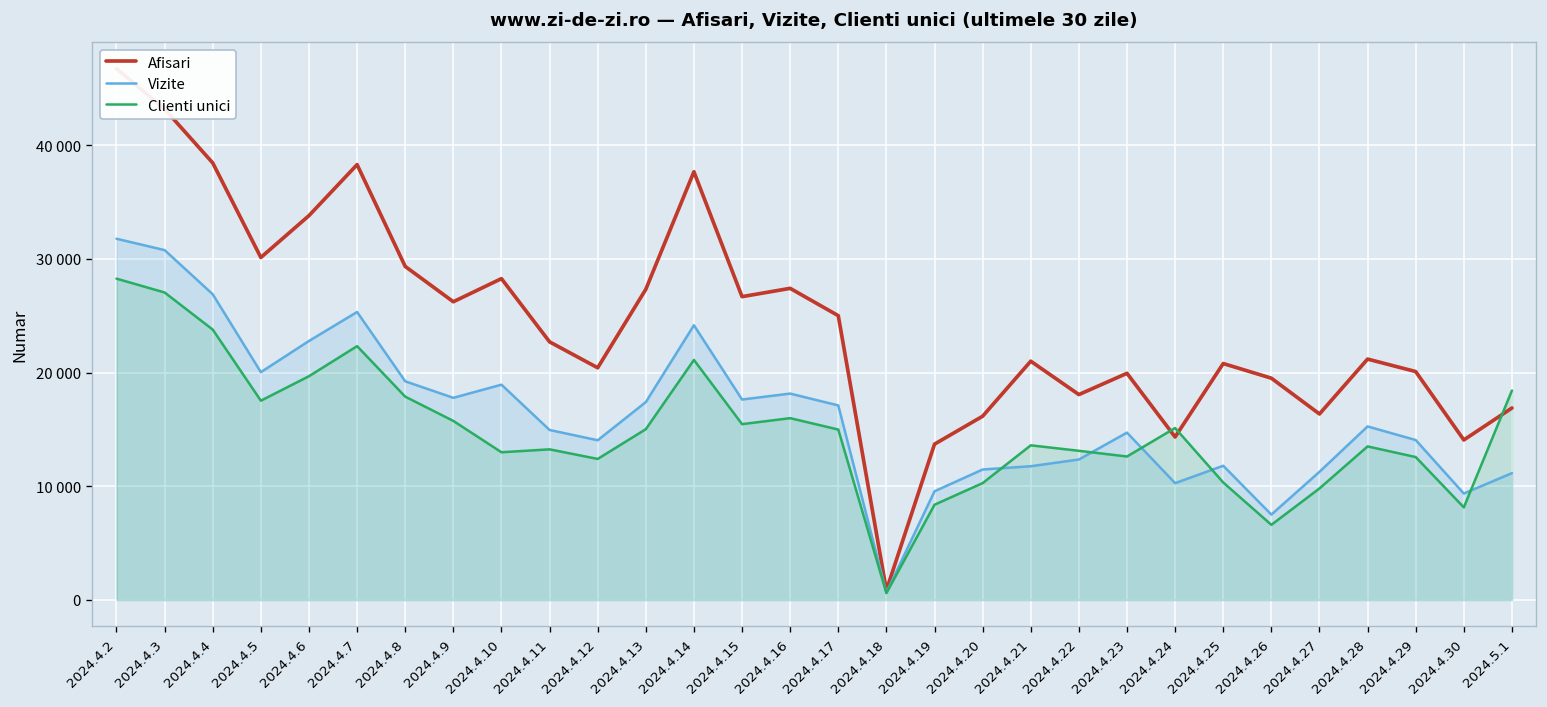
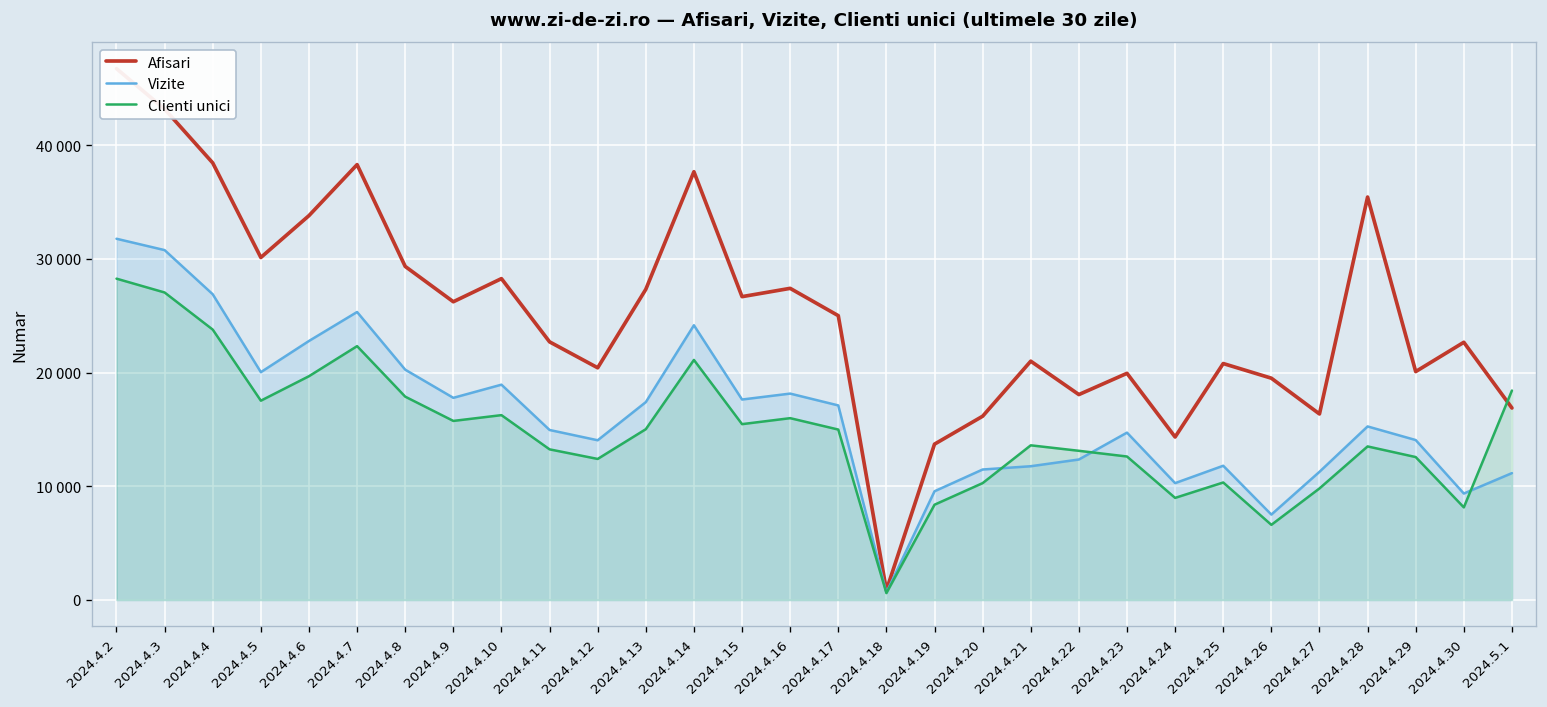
Vizite, 2024.4.8: 19000 -> 20000
Clienti unici, 2024.4.10: 13000 -> 16000
Clienti unici, 2024.4.24: 15000 -> 9000
Afisari, 2024.4.28: 21000 -> 35000
Afisari, 2024.4.30: 14000 -> 23000
